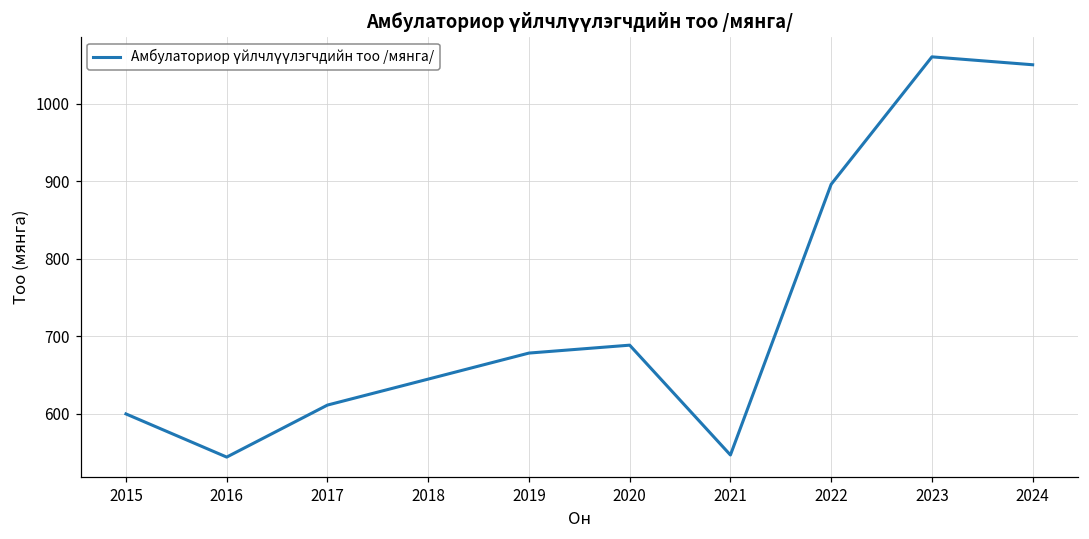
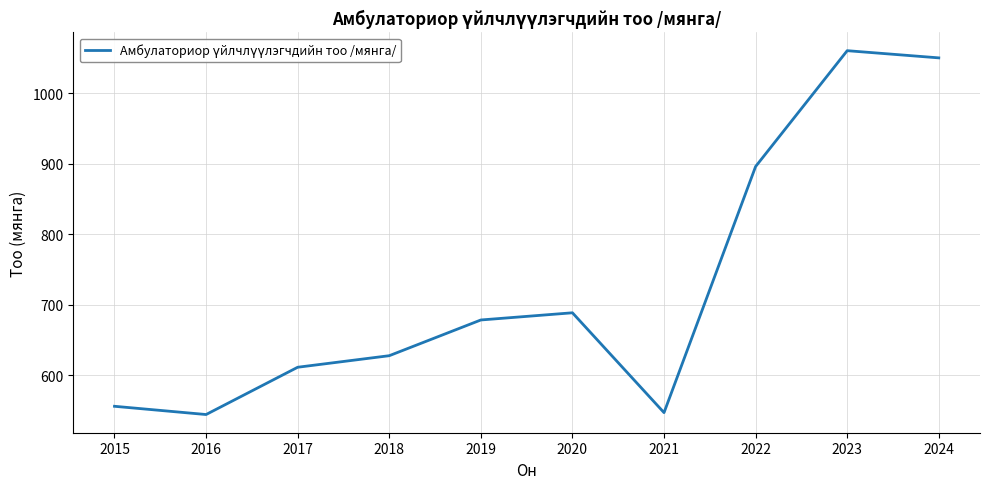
2015: 600 -> 560
2018: 640 -> 630
